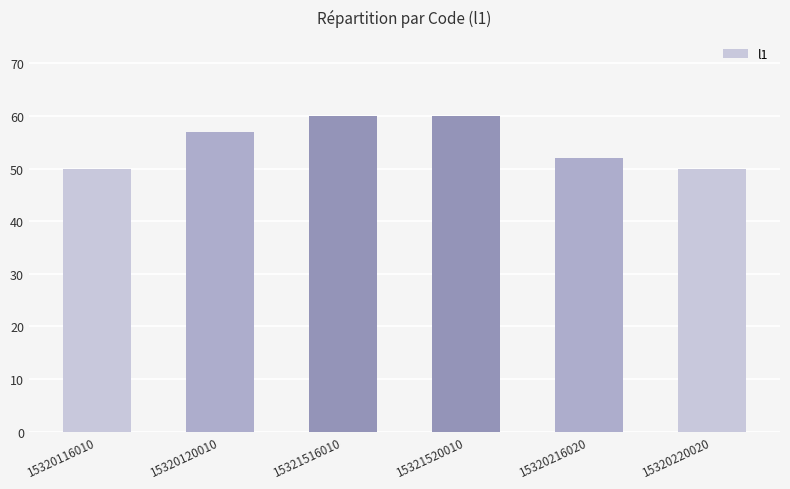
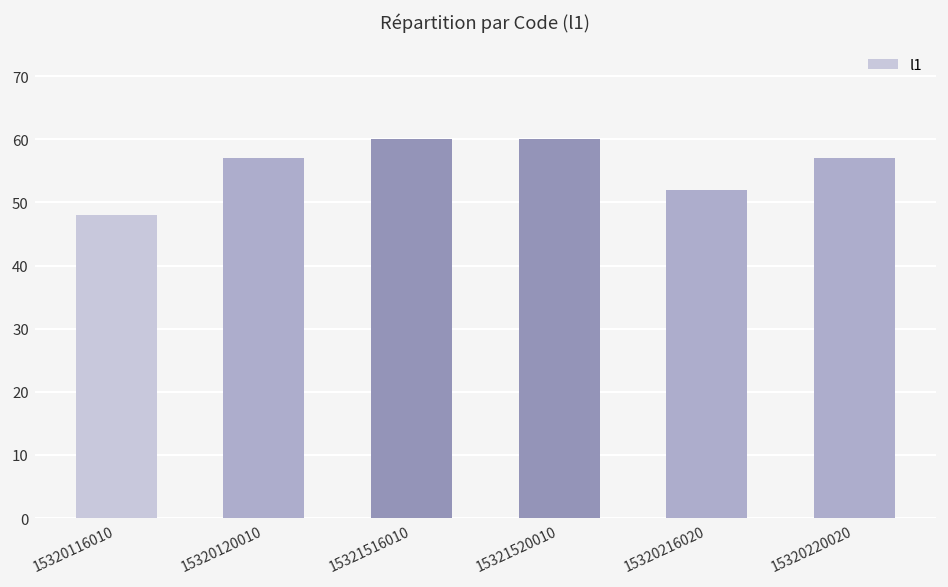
15320116010: 50 -> 48
15320220020: 50 -> 57
